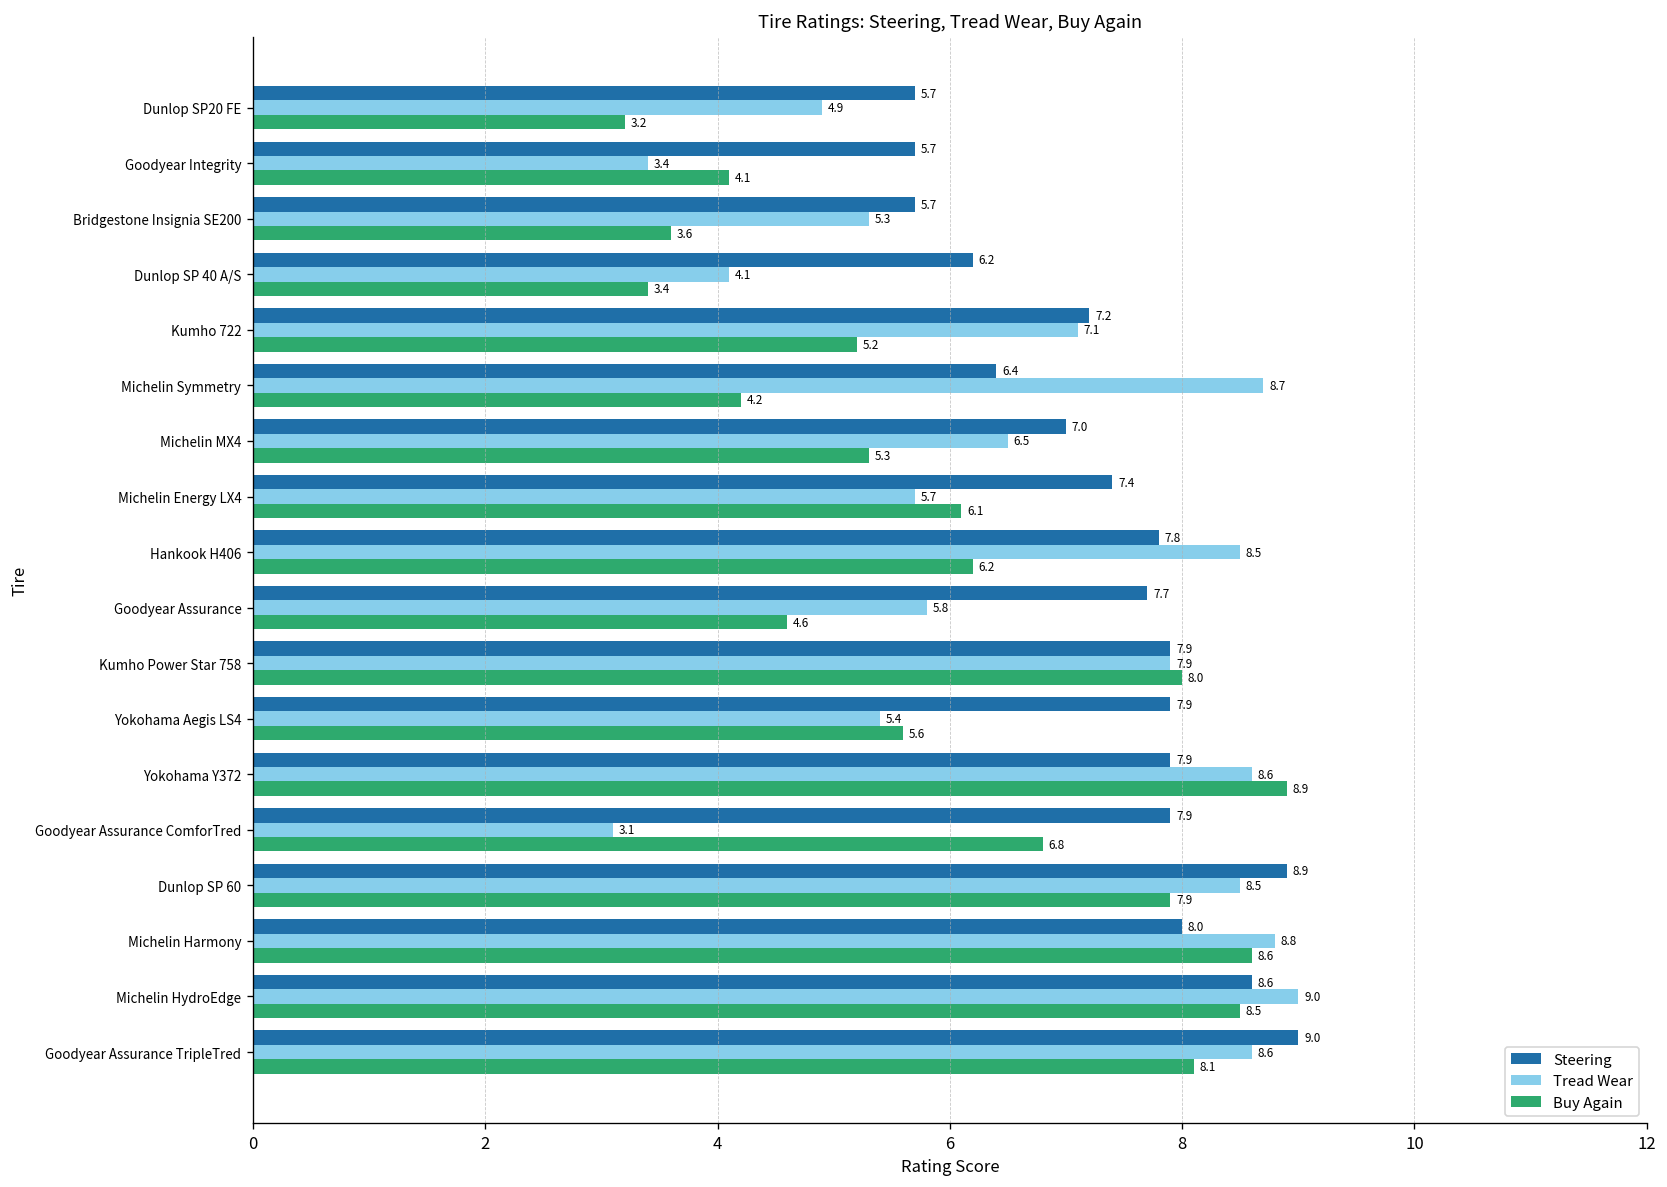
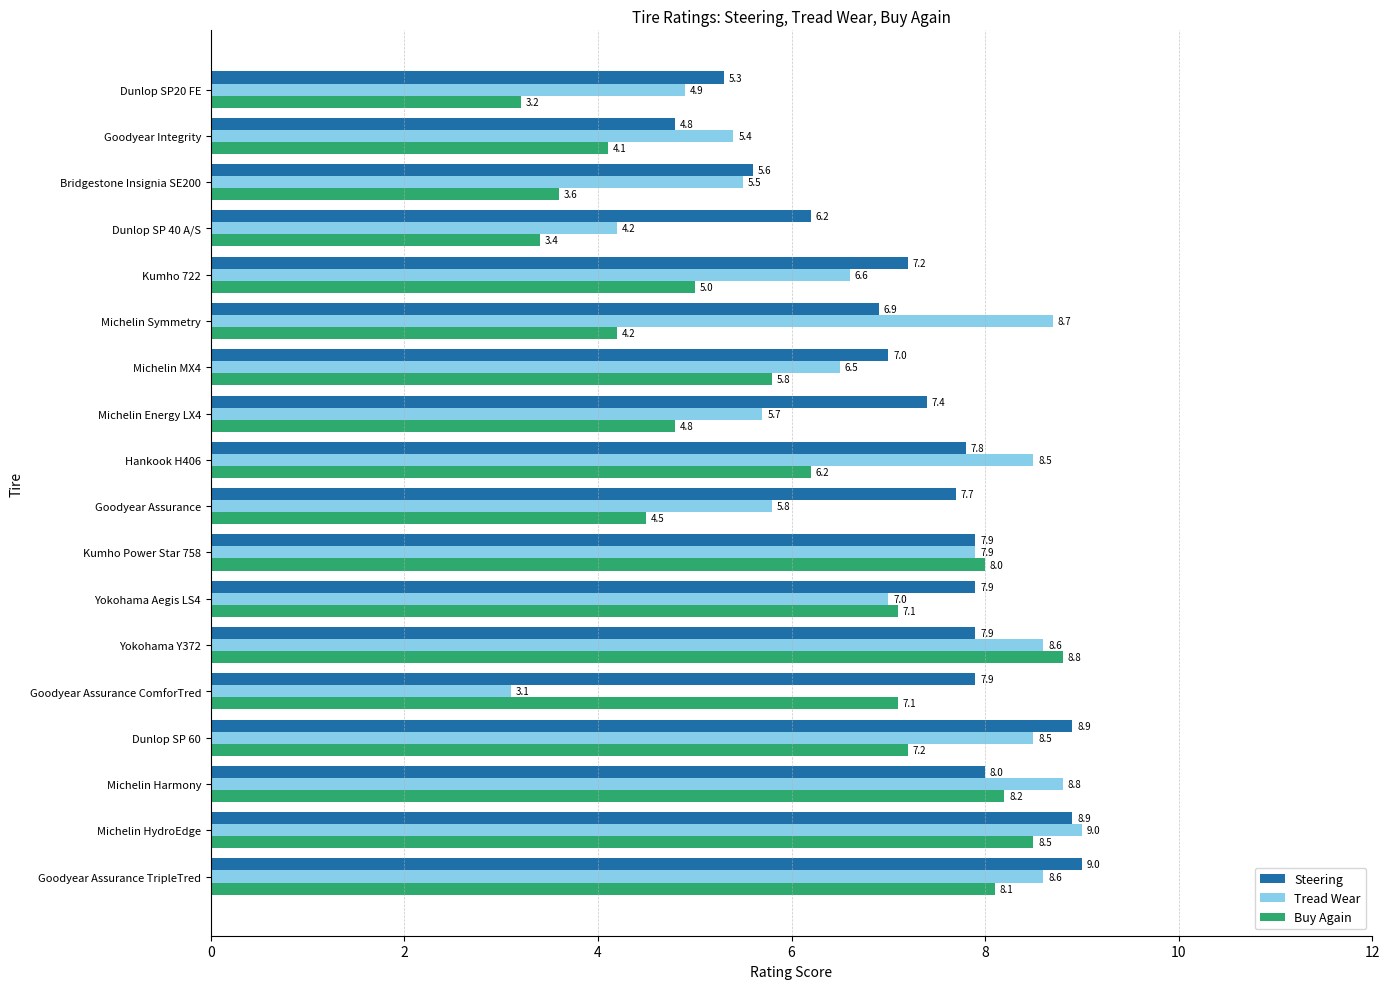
Steering, Dunlop SP20 FE: 5.7 -> 5.3
Steering, Goodyear Integrity: 5.7 -> 4.8
Tread Wear, Goodyear Integrity: 3.4 -> 5.4
Steering, Bridgestone Insignia SE200: 5.7 -> 5.6
Tread Wear, Bridgestone Insignia SE200: 5.3 -> 5.5
Tread Wear, Dunlop SP 40 A/S: 4.1 -> 4.2
Tread Wear, Kumho 722: 7.1 -> 6.6
Buy Again, Kumho 722: 5.2 -> 5.0
Steering, Michelin Symmetry: 6.4 -> 6.9
Buy Again, Michelin MX4: 5.3 -> 5.8
Buy Again, Michelin Energy LX4: 6.1 -> 4.8
Buy Again, Goodyear Assurance: 4.6 -> 4.5
Tread Wear, Yokohama Aegis LS4: 5.4 -> 7.0
Buy Again, Yokohama Aegis LS4: 5.6 -> 7.1
Buy Again, Yokohama Y372: 8.9 -> 8.8
Buy Again, Goodyear Assurance ComforTred: 6.8 -> 7.1
Buy Again, Dunlop SP 60: 7.9 -> 7.2
Buy Again, Michelin Harmony: 8.6 -> 8.2
Steering, Michelin HydroEdge: 8.6 -> 8.9
